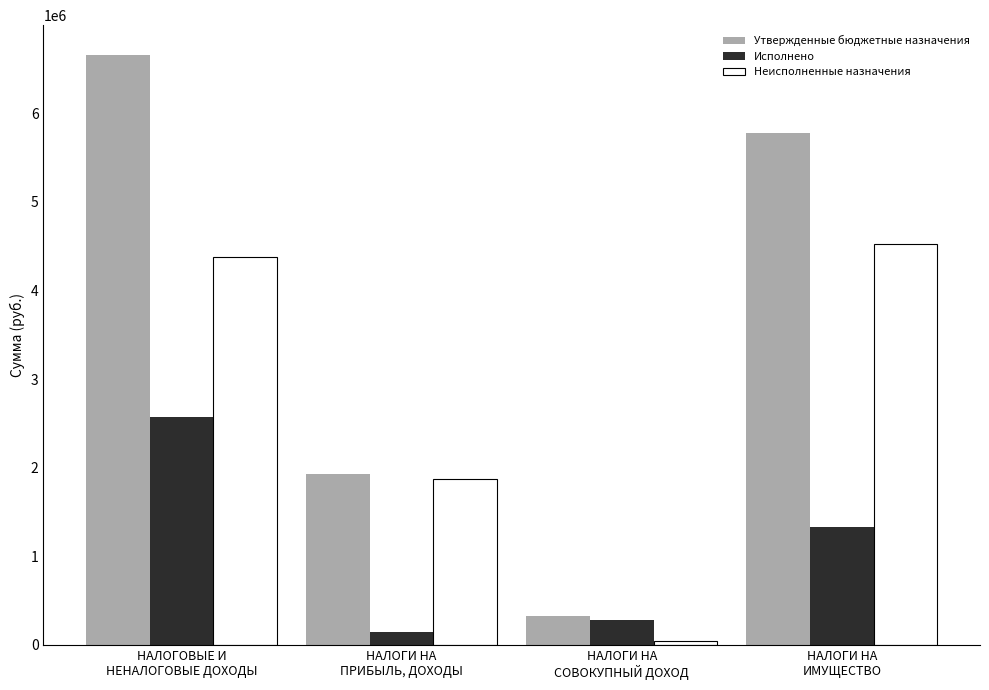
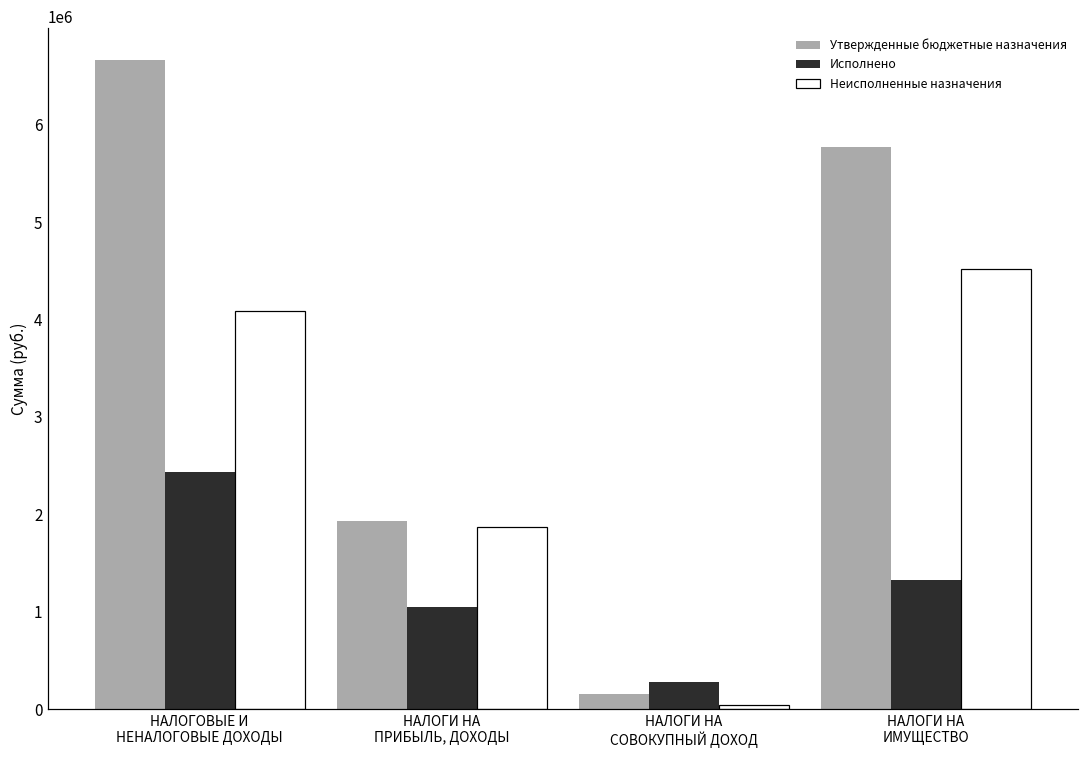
Исполнено, НАЛОГОВЫЕ И НЕНАЛОГОВЫЕ ДОХОДЫ: 2600000 -> 2400000
Неисполненные назначения, НАЛОГОВЫЕ И НЕНАЛОГОВЫЕ ДОХОДЫ: 4400000 -> 4100000
Исполнено, НАЛОГИ НА ПРИБЫЛЬ, ДОХОДЫ: 100000 -> 1100000
Утвержденные бюджетные назначения, НАЛОГИ НА СОВОКУПНЫЙ ДОХОД: 300000 -> 200000
